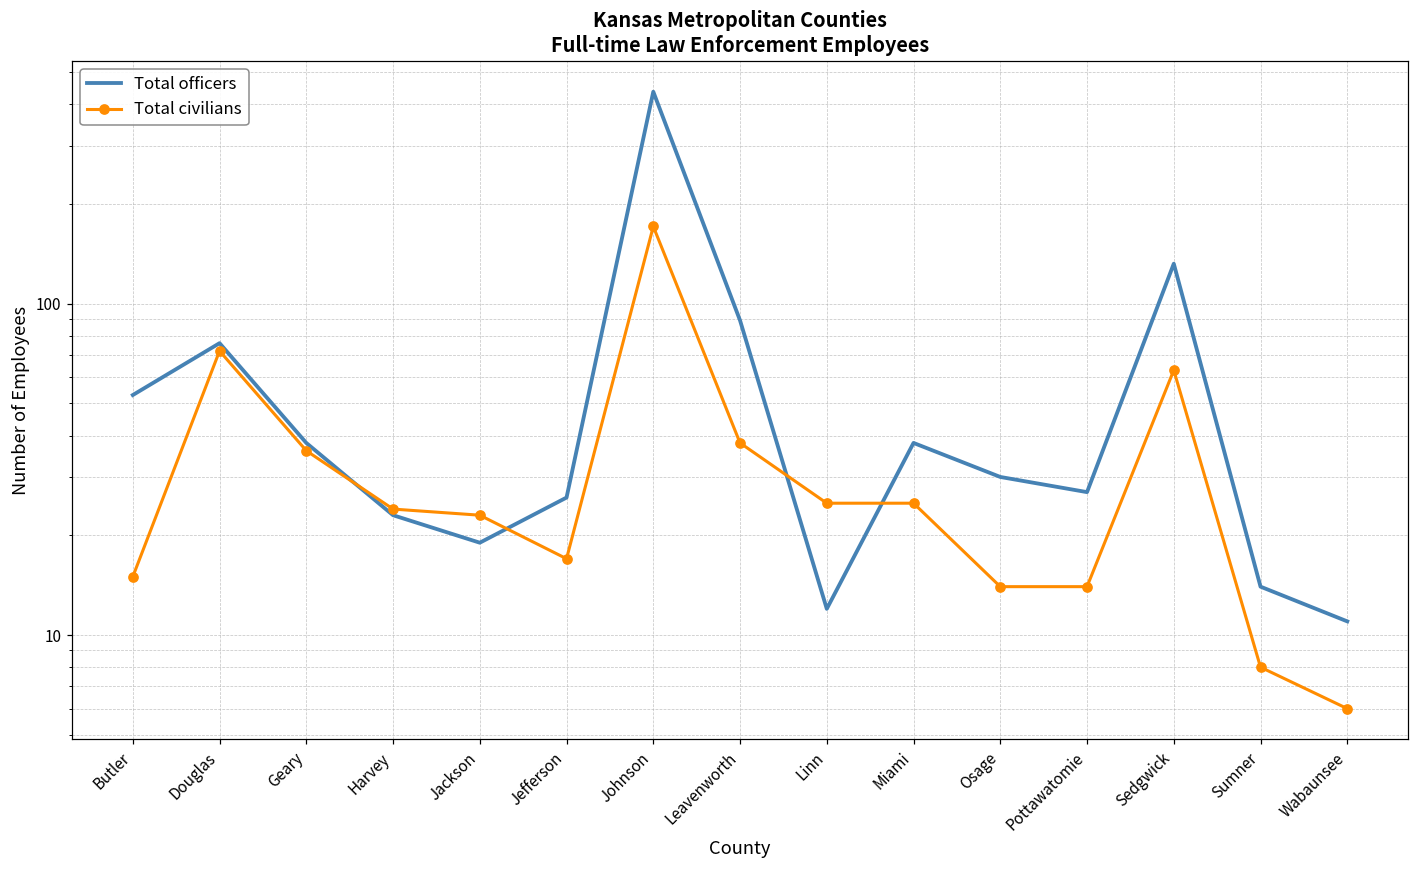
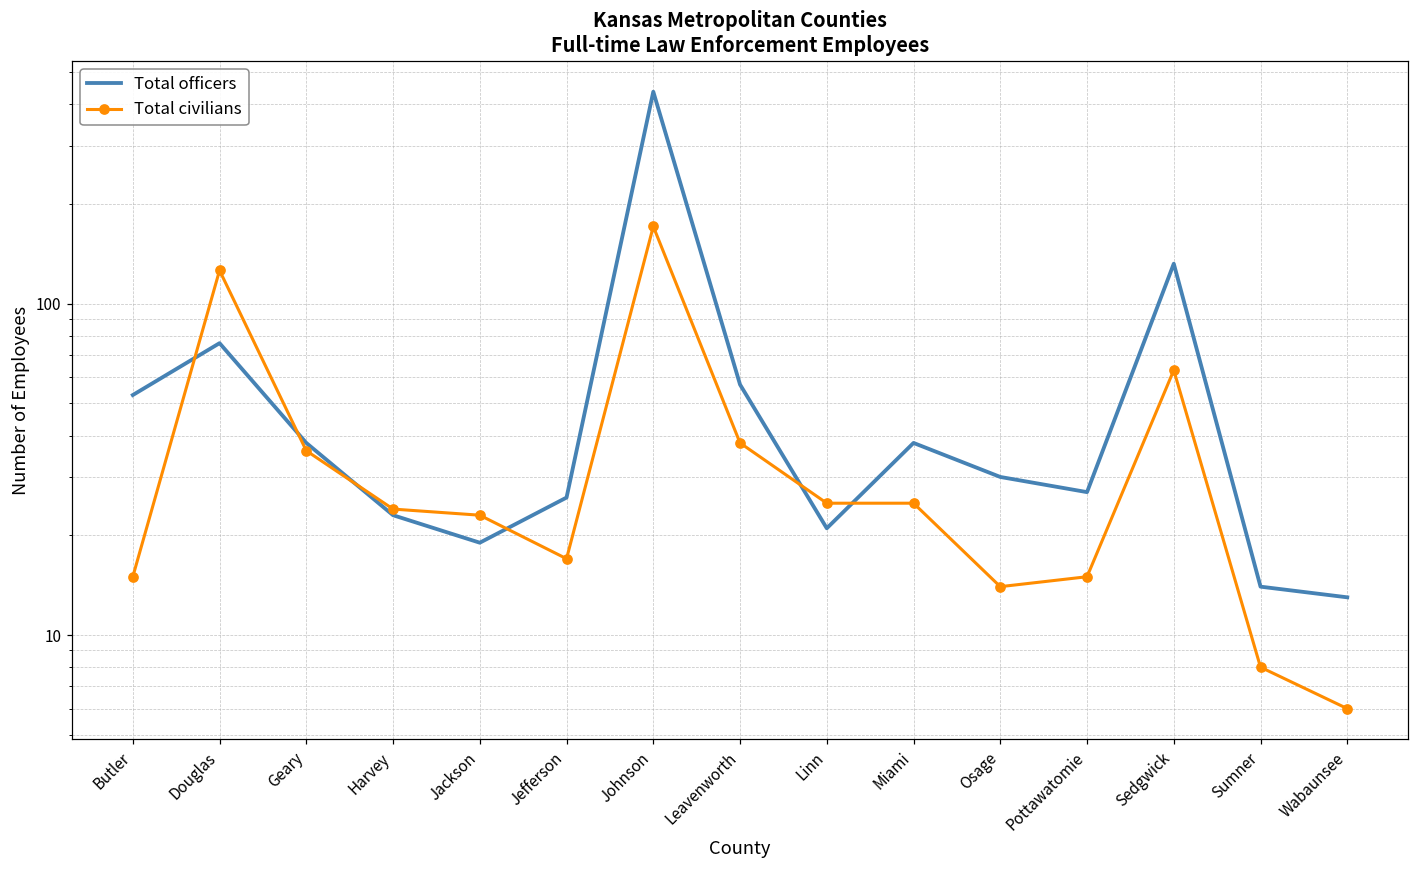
Total civilians, Douglas: 72 -> 126
Total officers, Leavenworth: 89 -> 57
Total officers, Linn: 12 -> 21
Total civilians, Pottawatomie: 14 -> 15
Total officers, Wabaunsee: 11 -> 13
